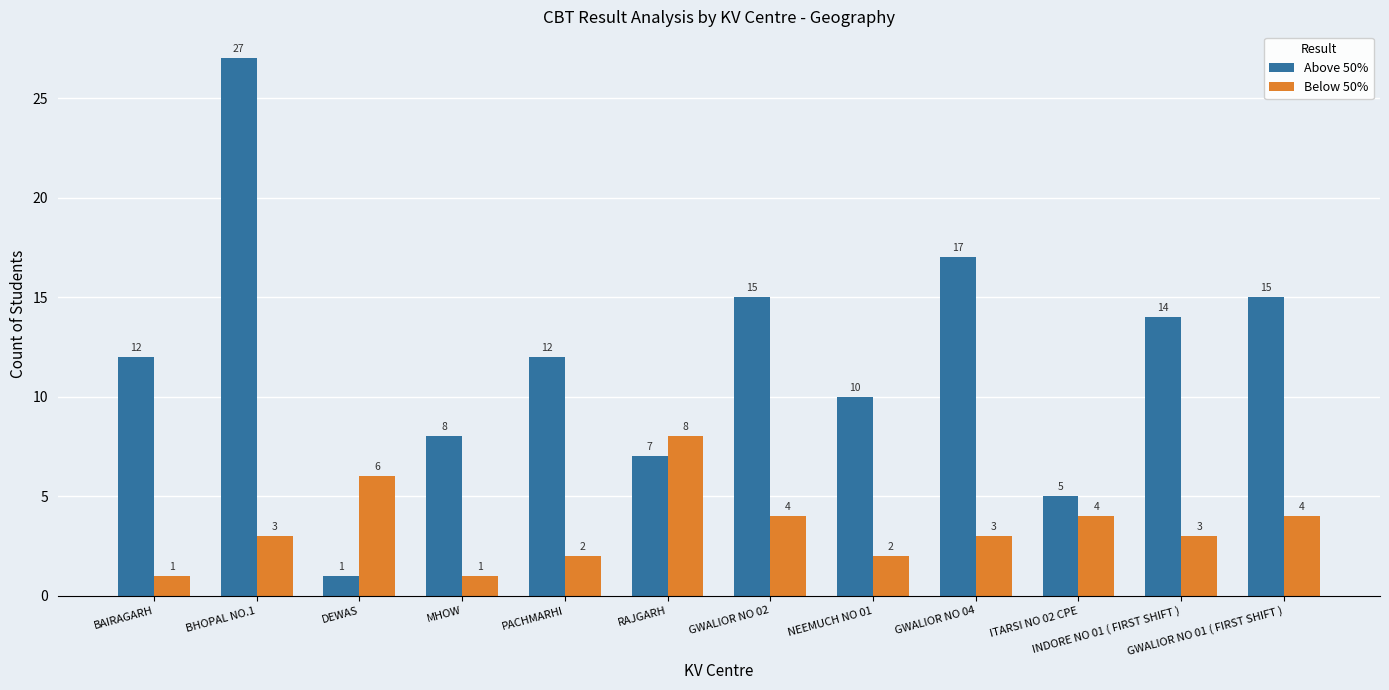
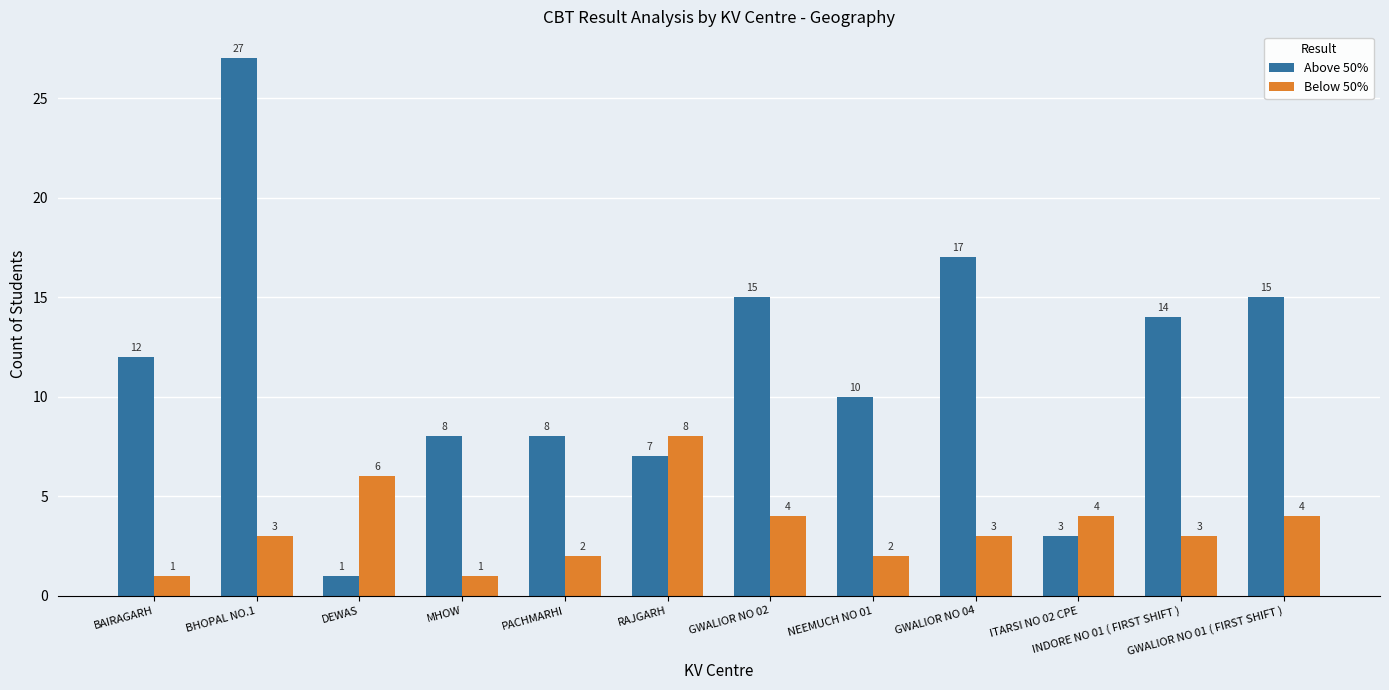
Above 50%, PACHMARHI: 12 -> 8
Above 50%, ITARSI NO 02 CPE: 5 -> 3
